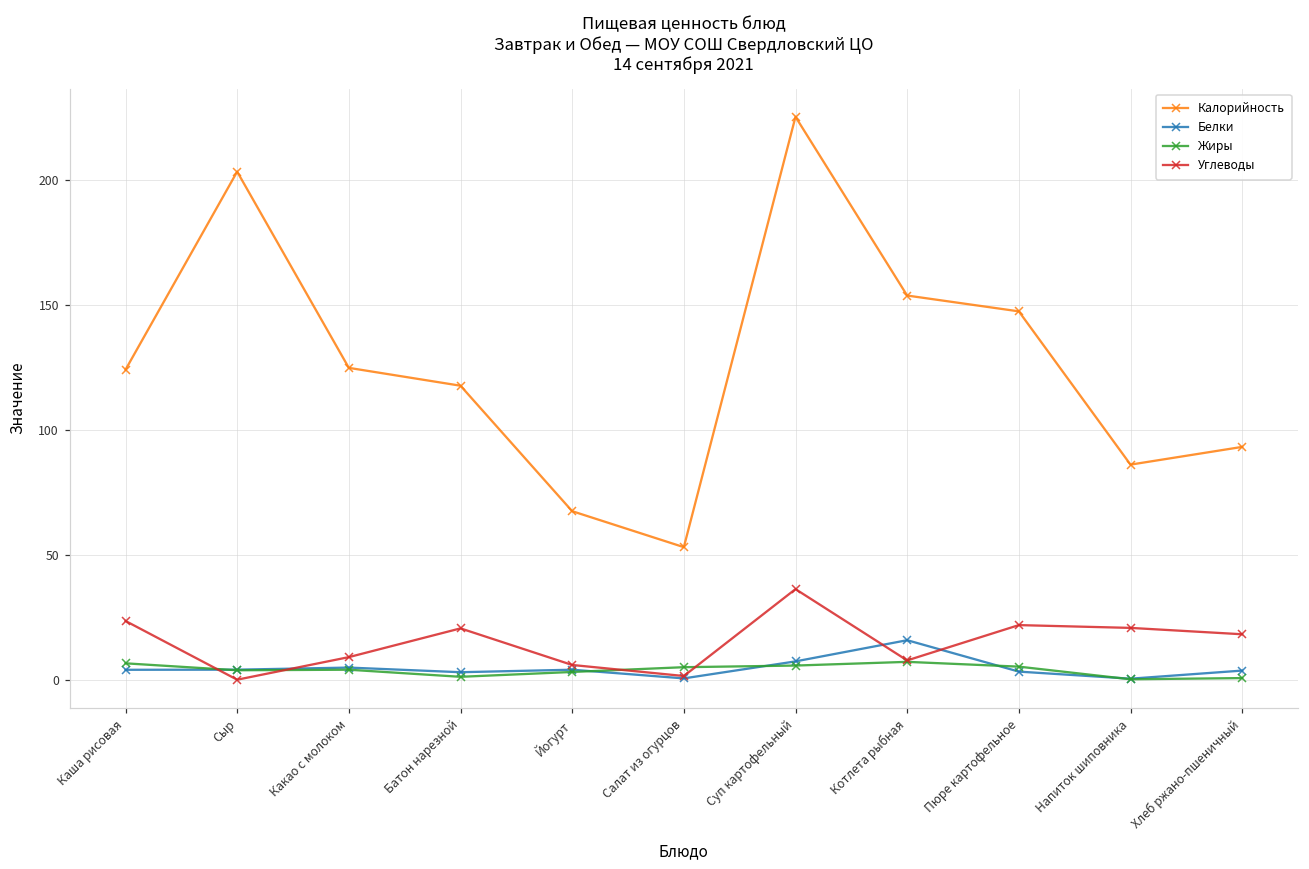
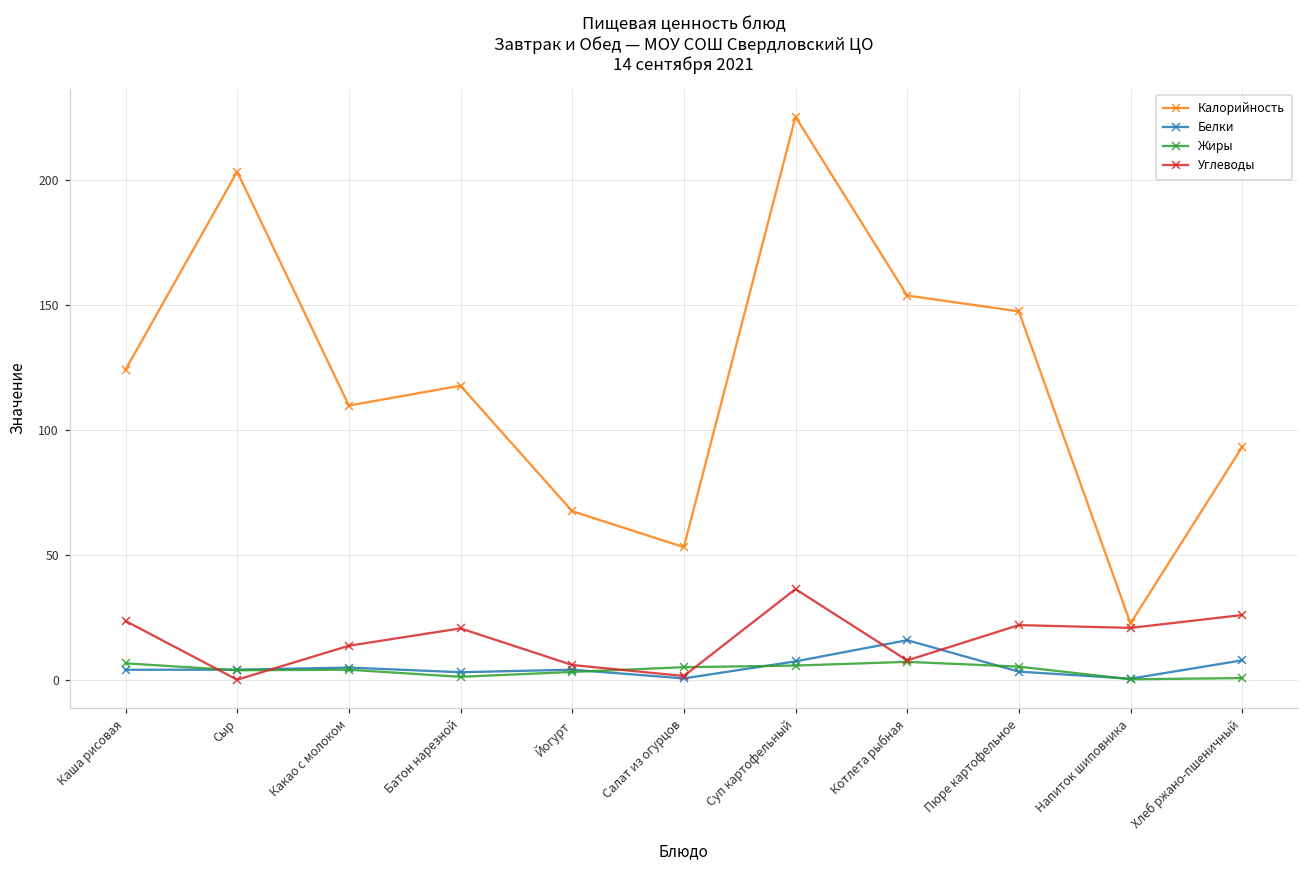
Калорийность, Какао с молоком: 125 -> 110
Углеводы, Какао с молоком: 9 -> 14
Калорийность, Напиток шиповника: 86 -> 23
Белки, Хлеб ржано-пшеничный: 4 -> 8
Углеводы, Хлеб ржано-пшеничный: 18 -> 26
